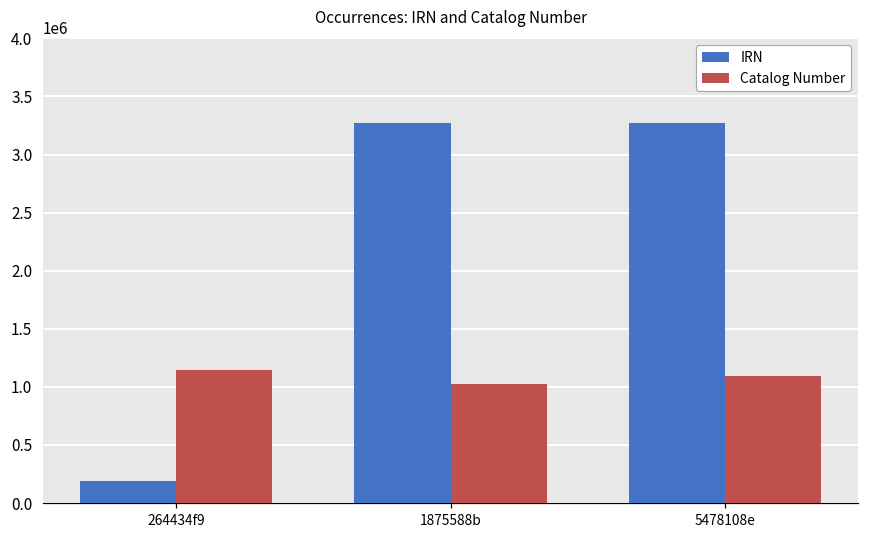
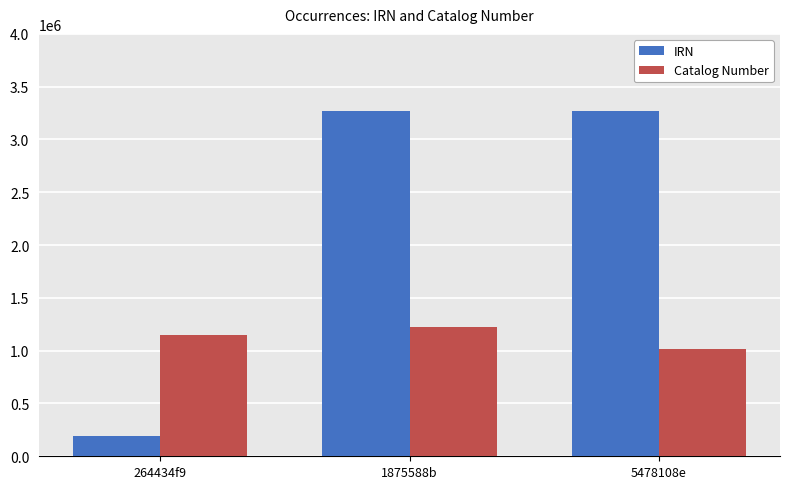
Catalog Number, 1875588b: 1020000 -> 1230000
Catalog Number, 5478108e: 1100000 -> 1020000
